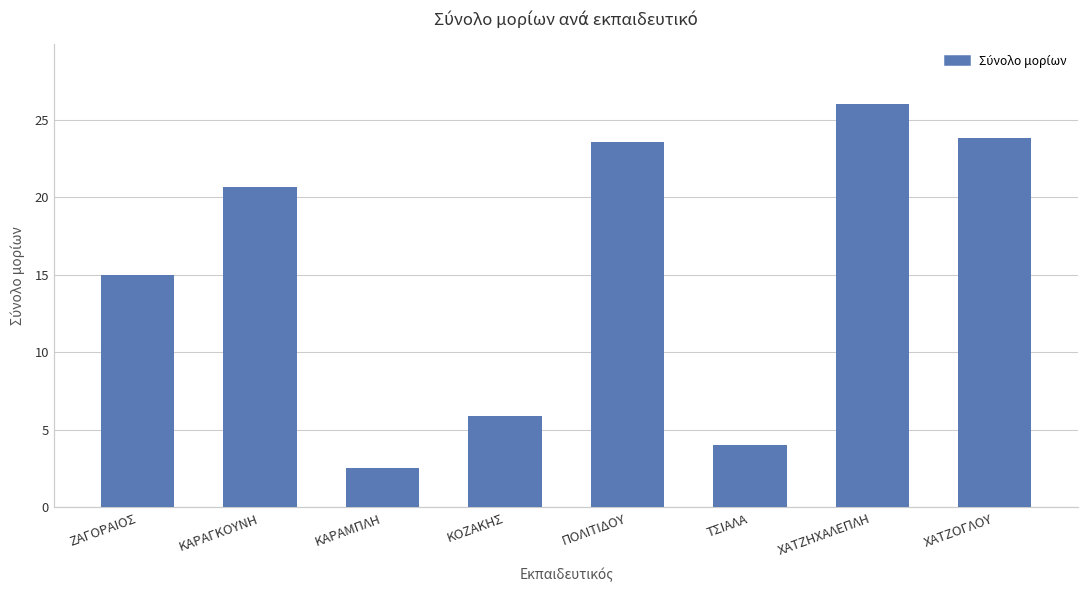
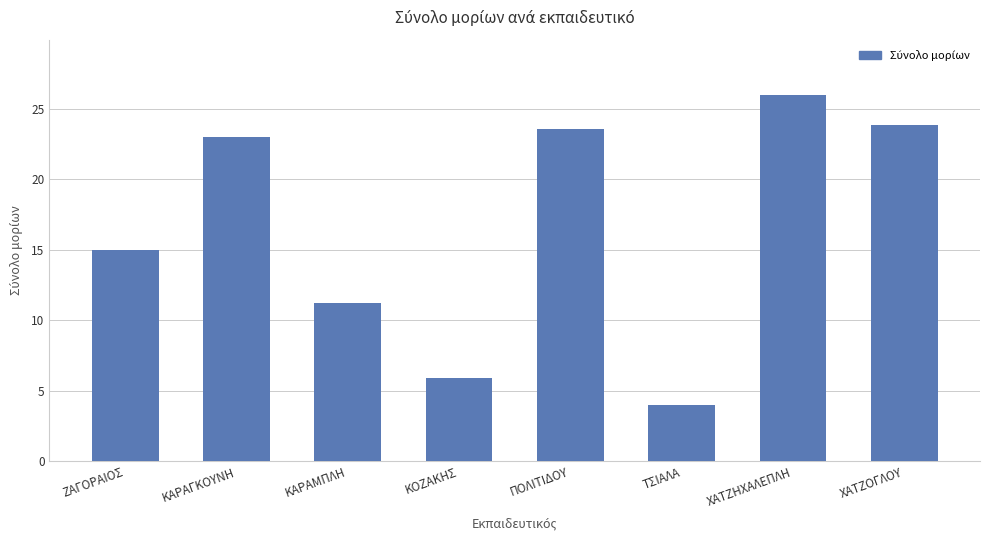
ΚΑΡΑΓΚΟΥΝΗ: 20.7 -> 23.0
ΚΑΡΑΜΠΛΗ: 2.5 -> 11.3
